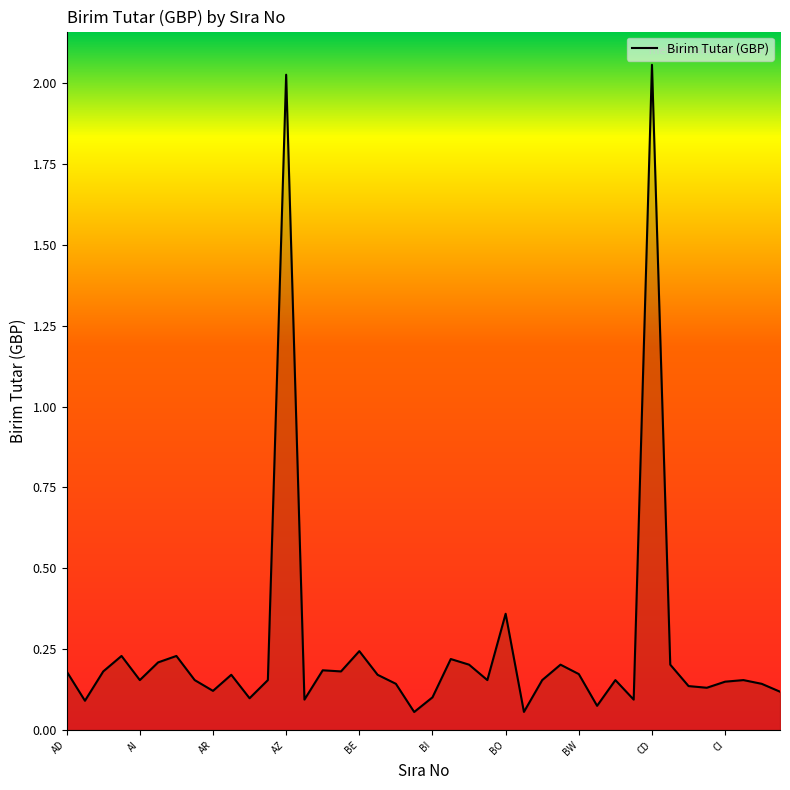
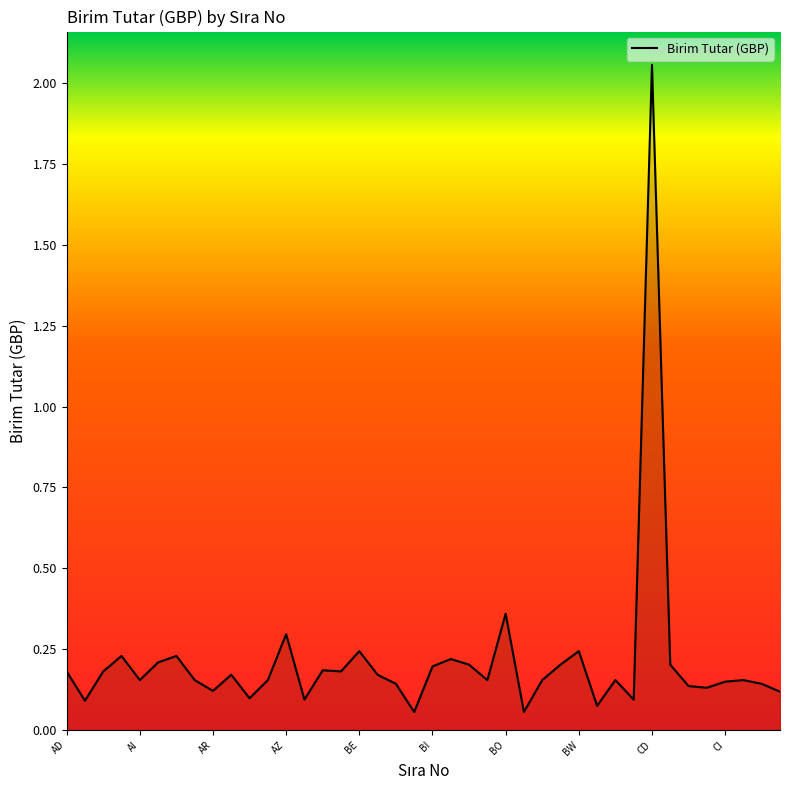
AZ: 2.03 -> 0.30
BI: 0.10 -> 0.20
BW: 0.17 -> 0.24
